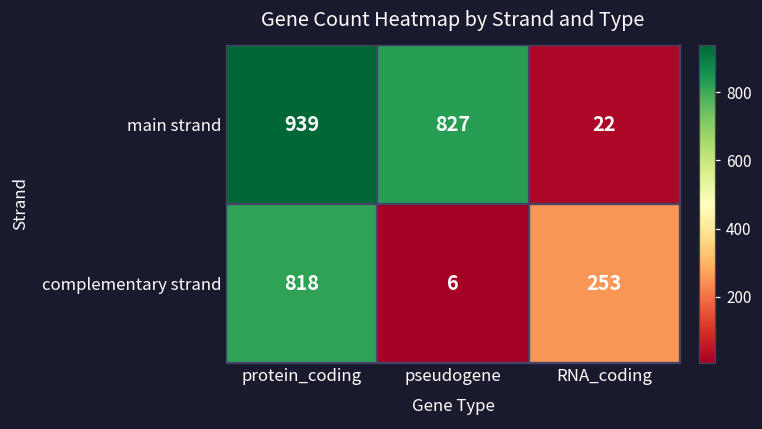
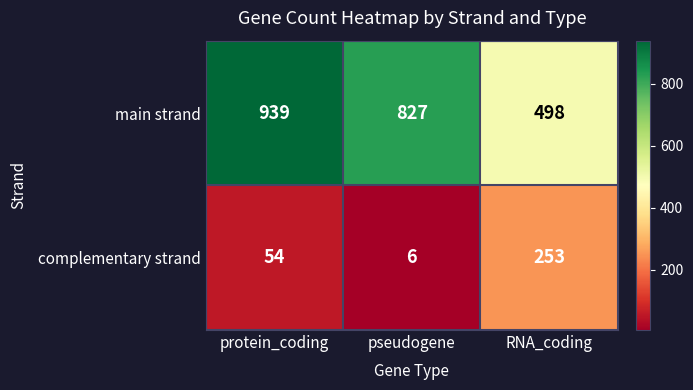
main strand, RNA_coding: 22 -> 498
complementary strand, protein_coding: 818 -> 54
